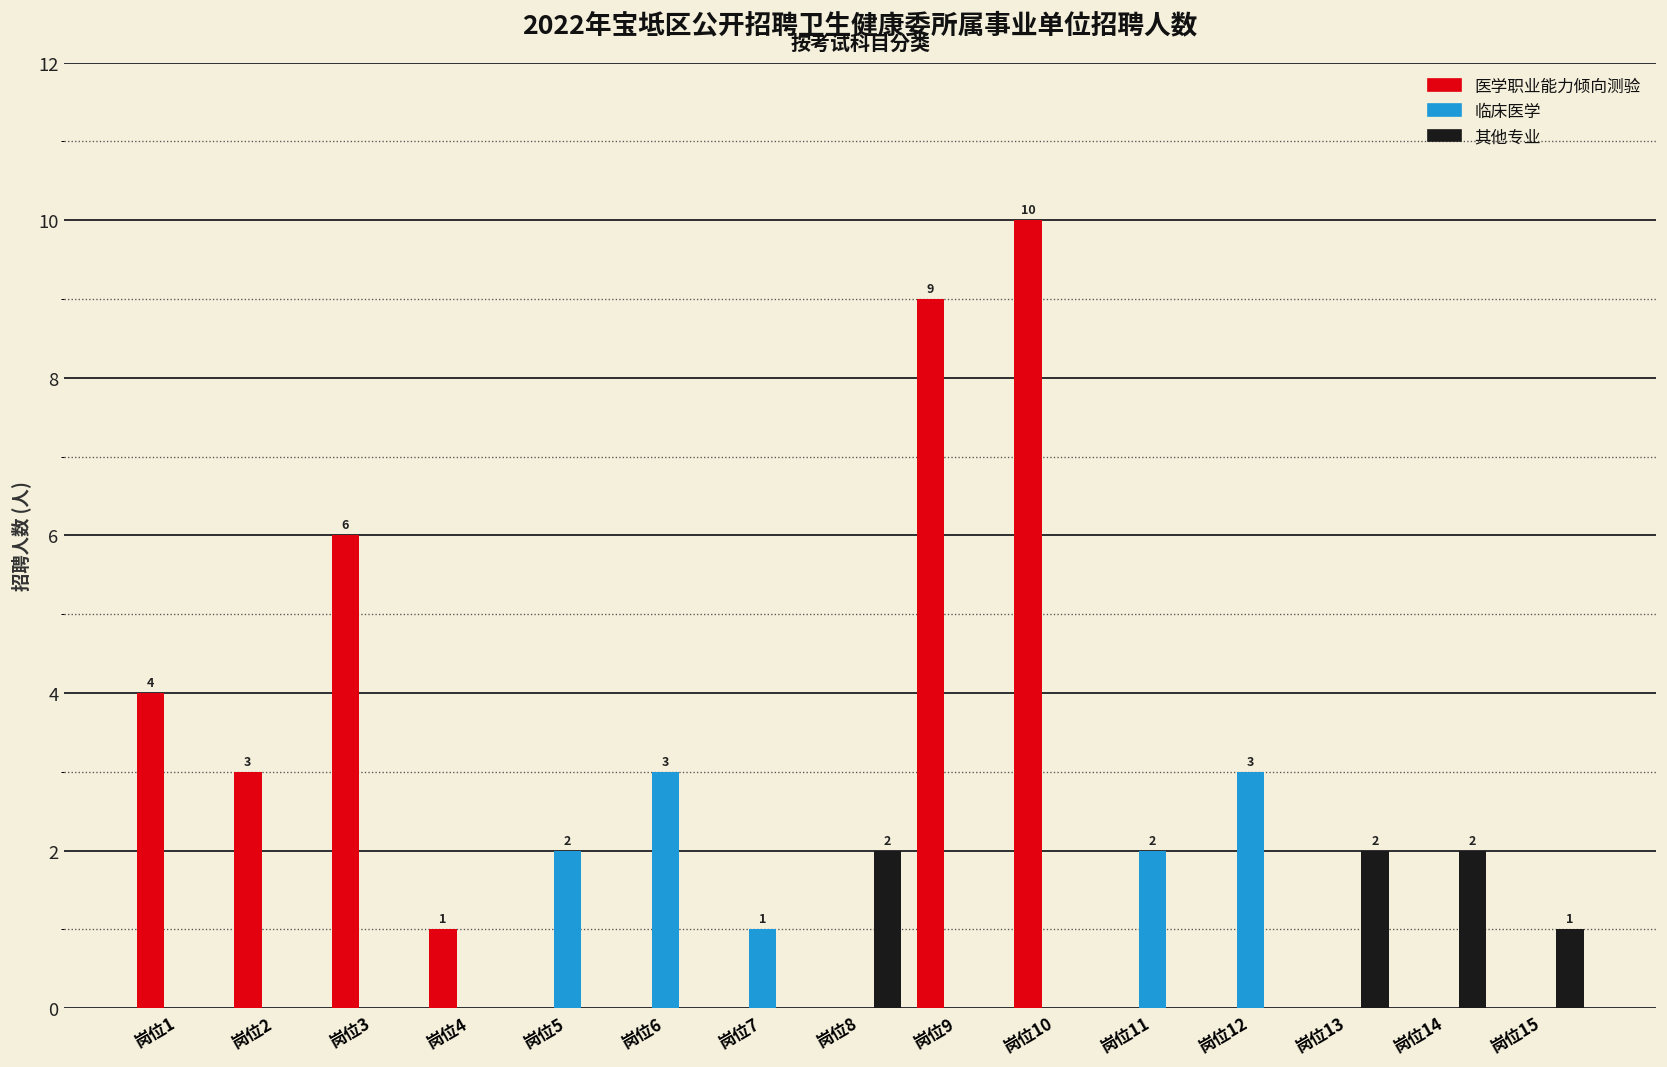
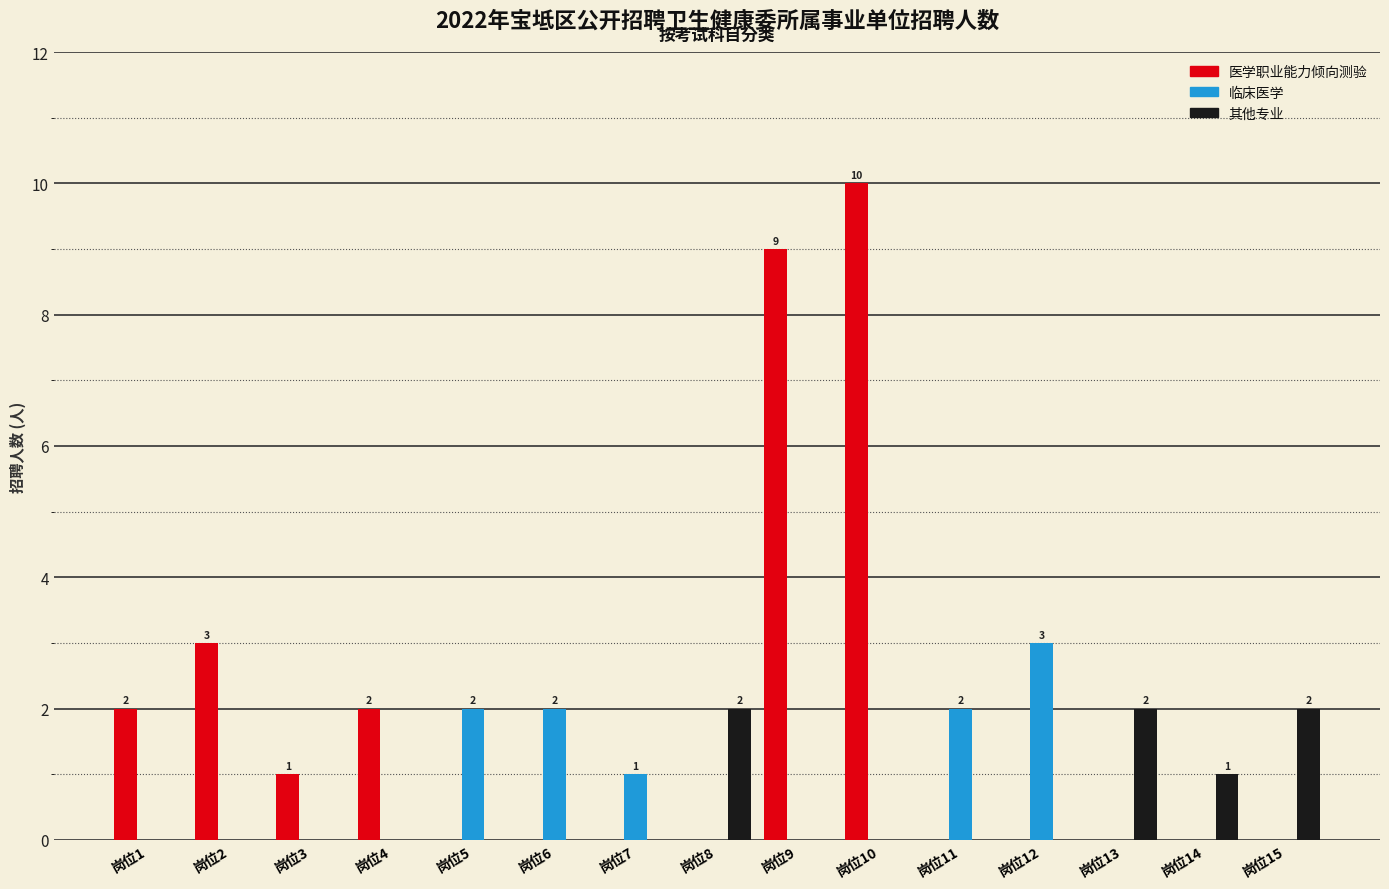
医学职业能力倾向测验, 岗位1: 4 -> 2
医学职业能力倾向测验, 岗位3: 6 -> 1
医学职业能力倾向测验, 岗位4: 1 -> 2
临床医学, 岗位6: 3 -> 2
其他专业, 岗位14: 2 -> 1
其他专业, 岗位15: 1 -> 2
